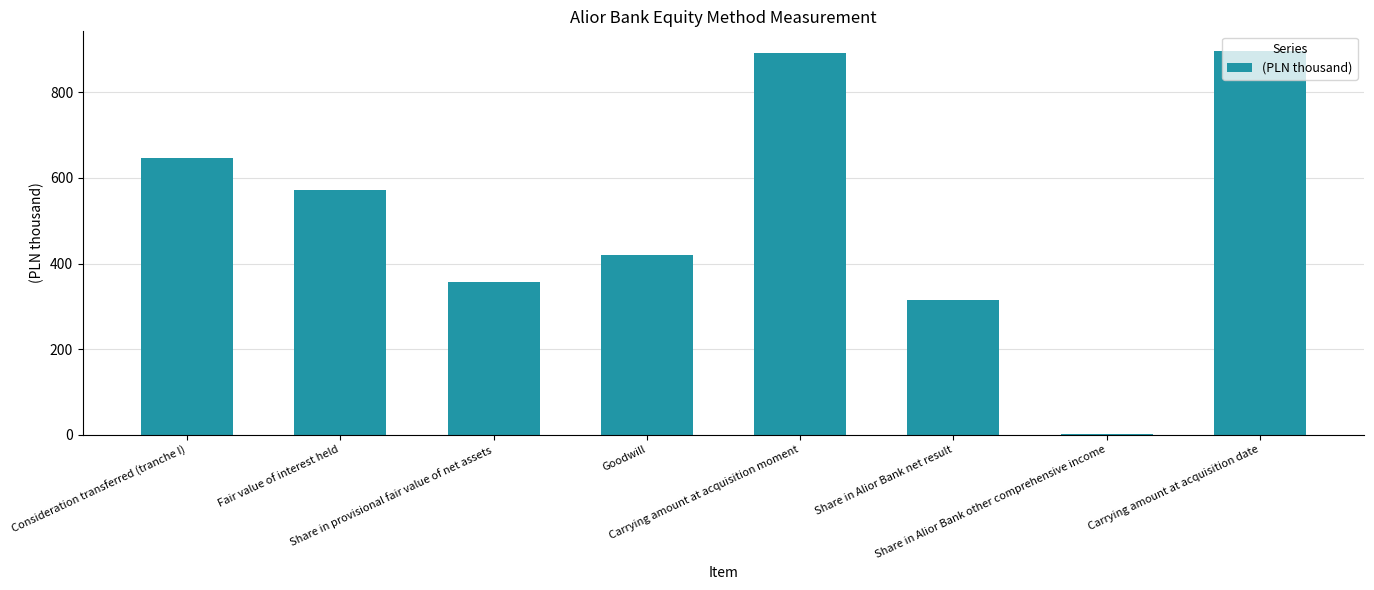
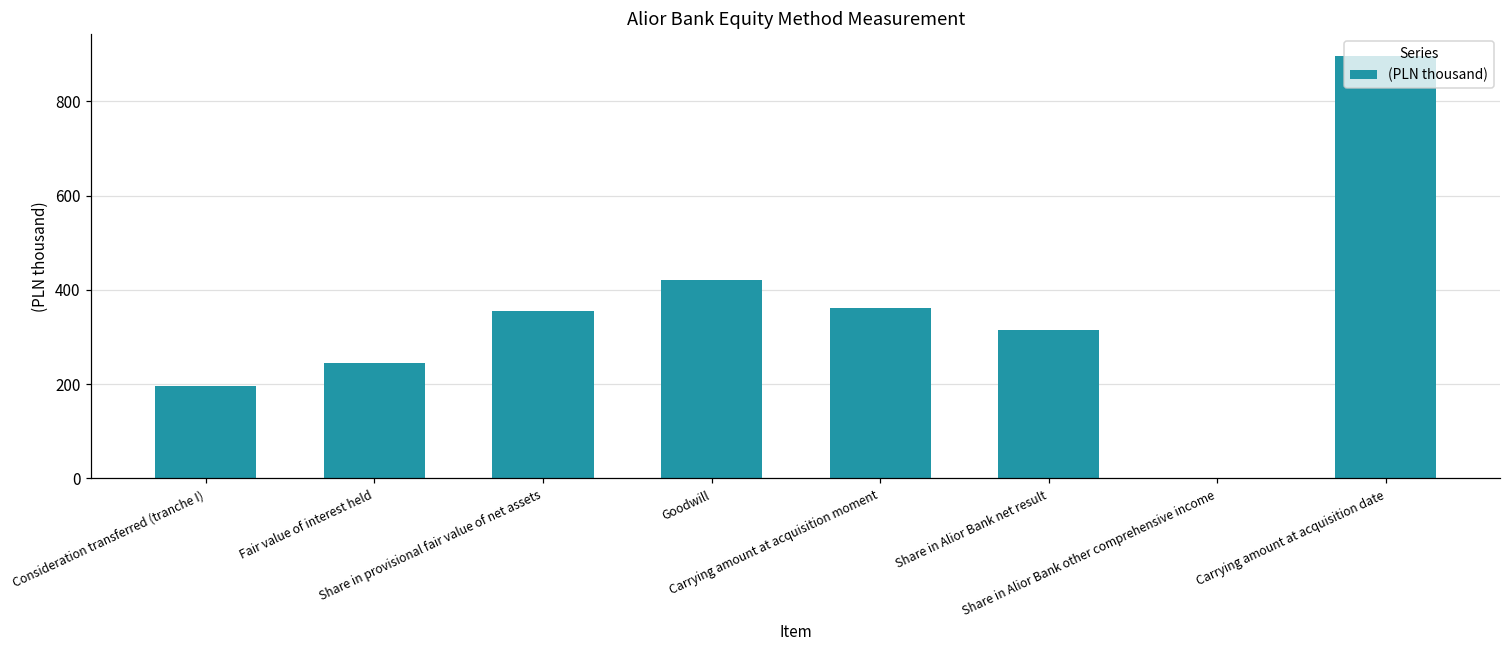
Consideration transferred (tranche I): 650 -> 200
Fair value of interest held: 570 -> 240
Carrying amount at acquisition moment: 890 -> 360
